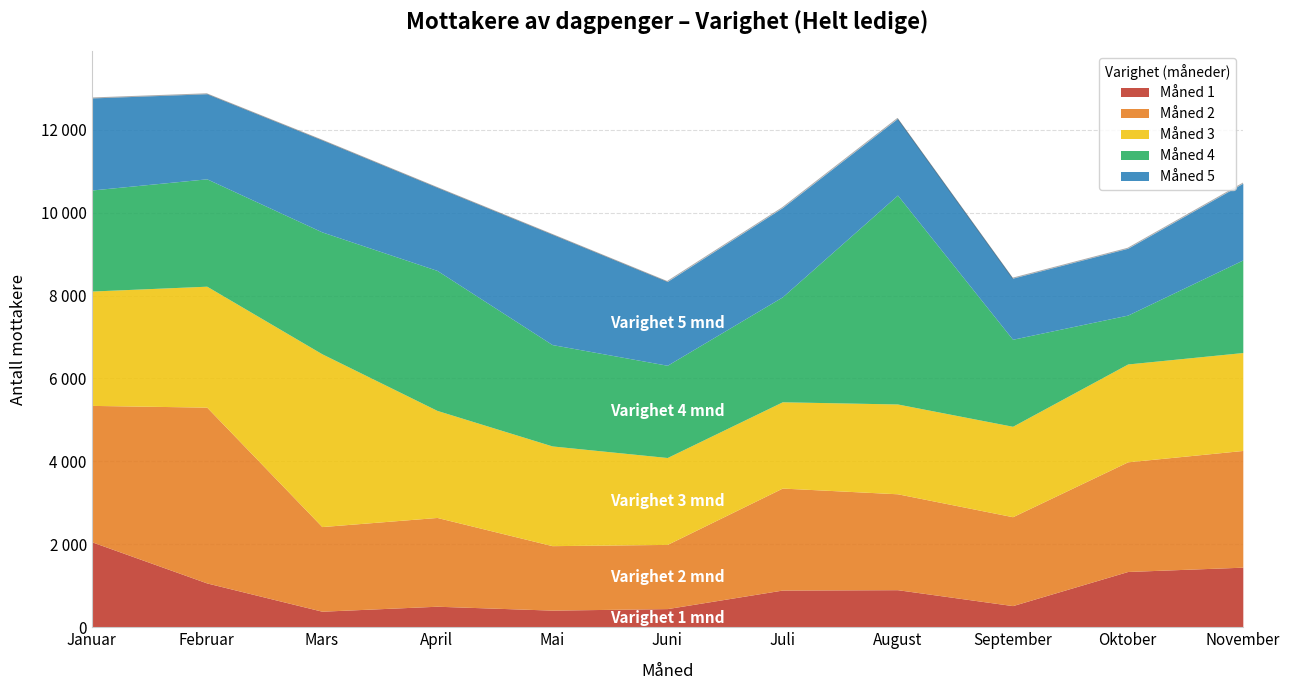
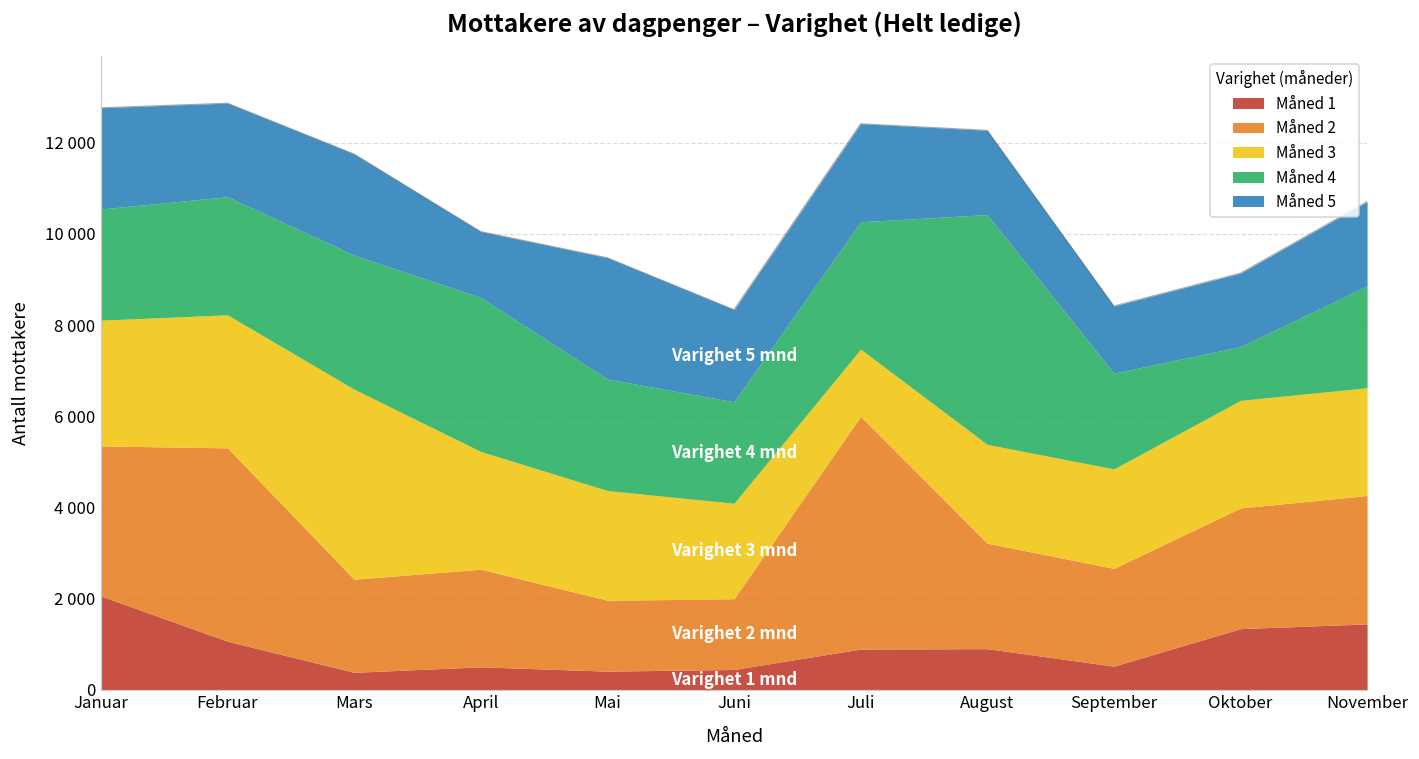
Måned 5, April: 2000 -> 1400
Måned 2, Juli: 2500 -> 5100
Måned 3, Juli: 2100 -> 1500
Måned 4, Juli: 2500 -> 2800
